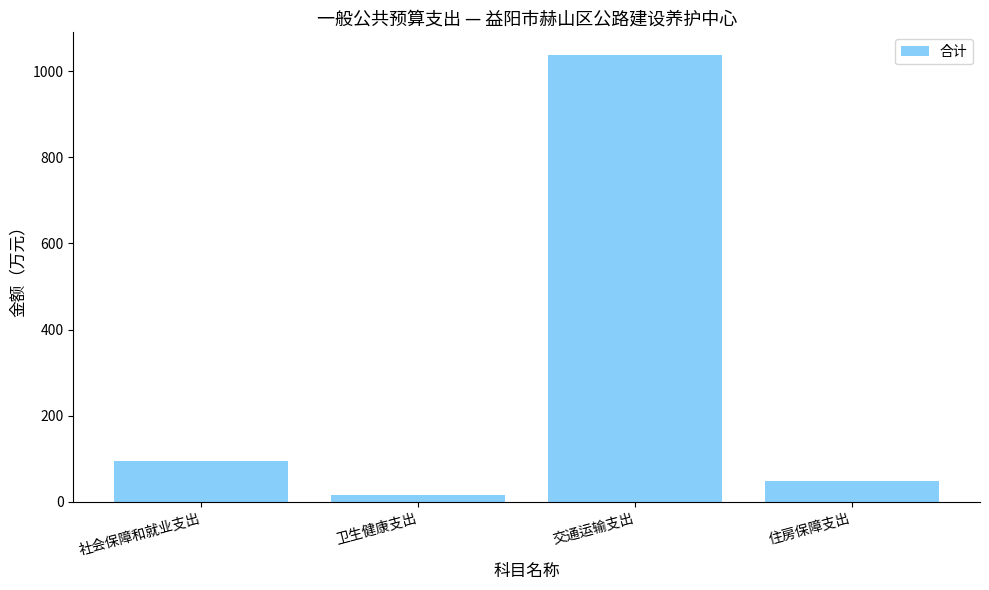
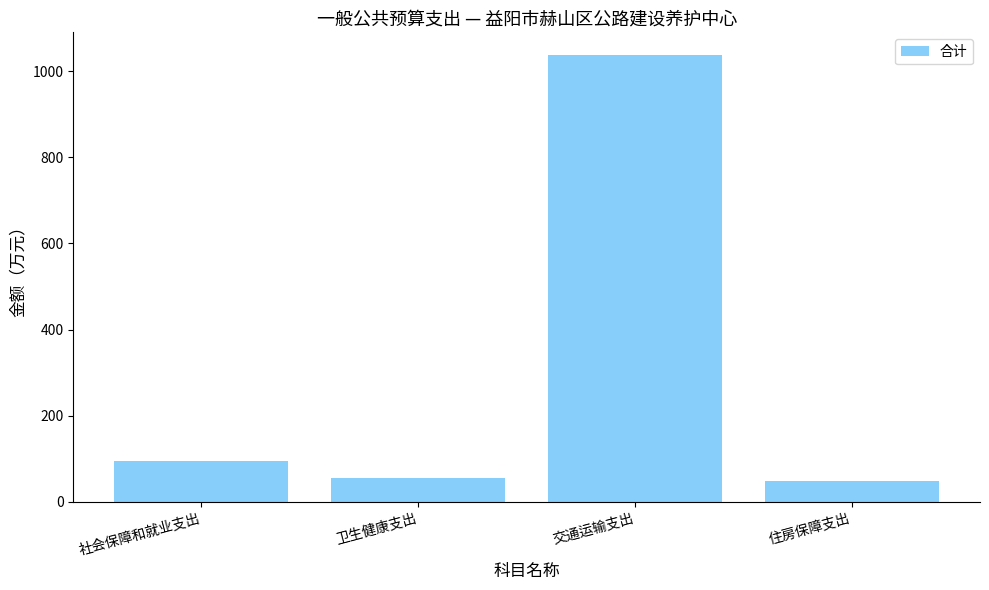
卫生健康支出: 20 -> 60
